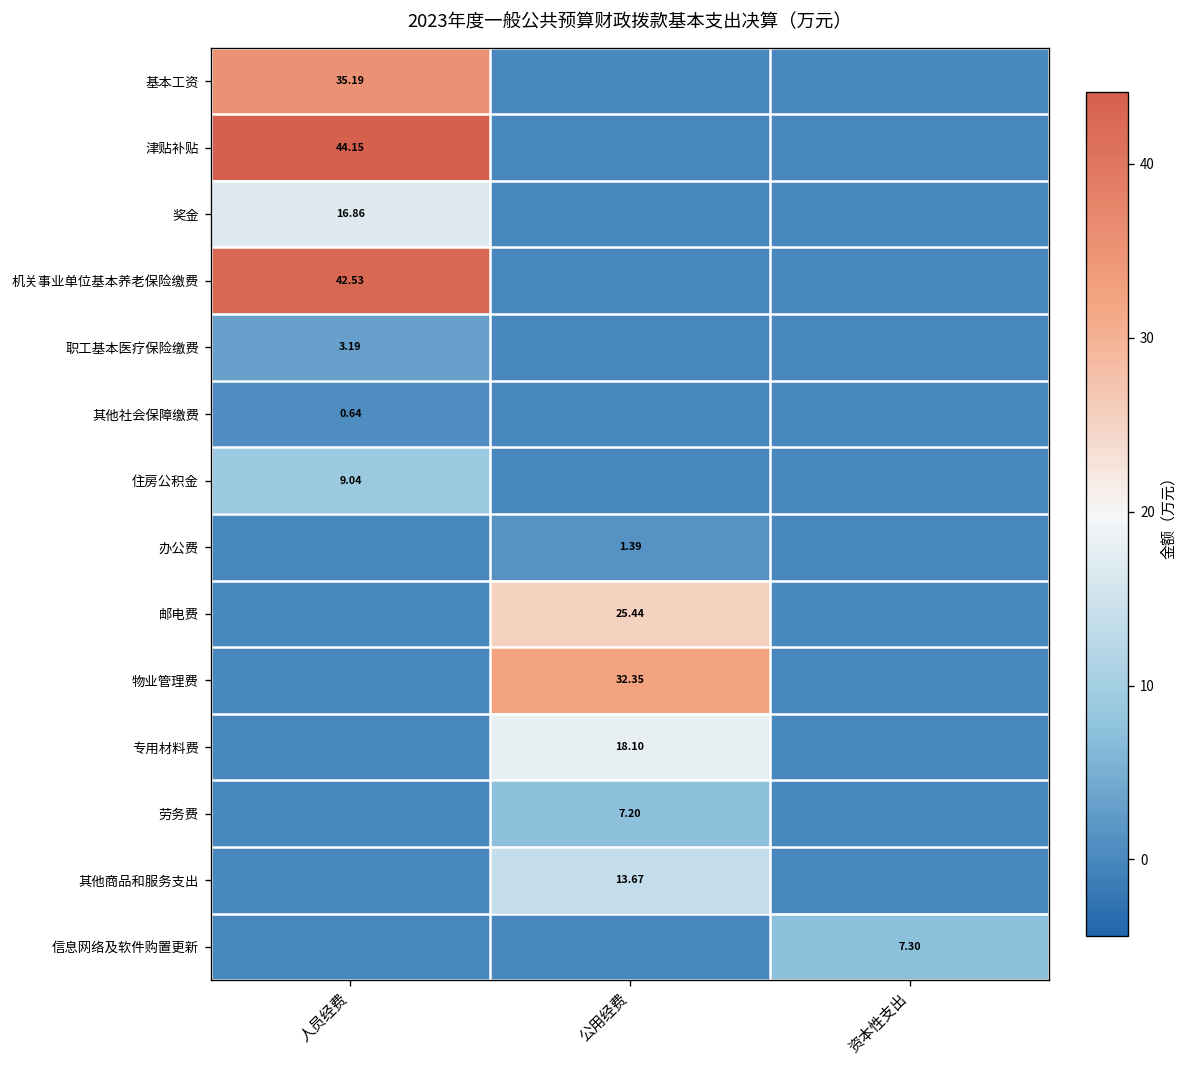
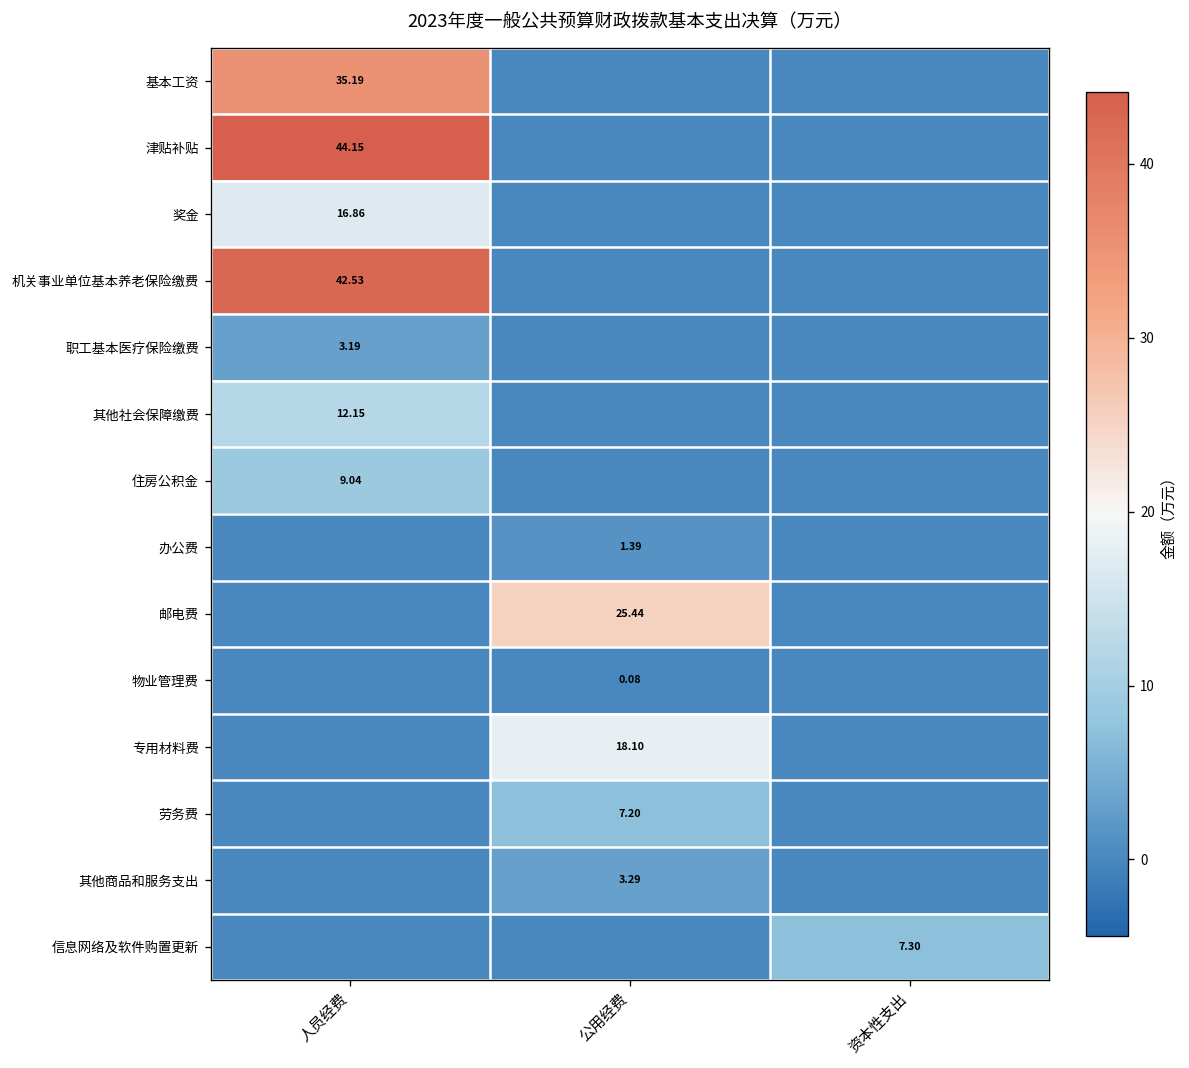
其他社会保障缴费, 人员经费: 0.64 -> 12.15
物业管理费, 公用经费: 32.35 -> 0.08
其他商品和服务支出, 公用经费: 13.67 -> 3.29
